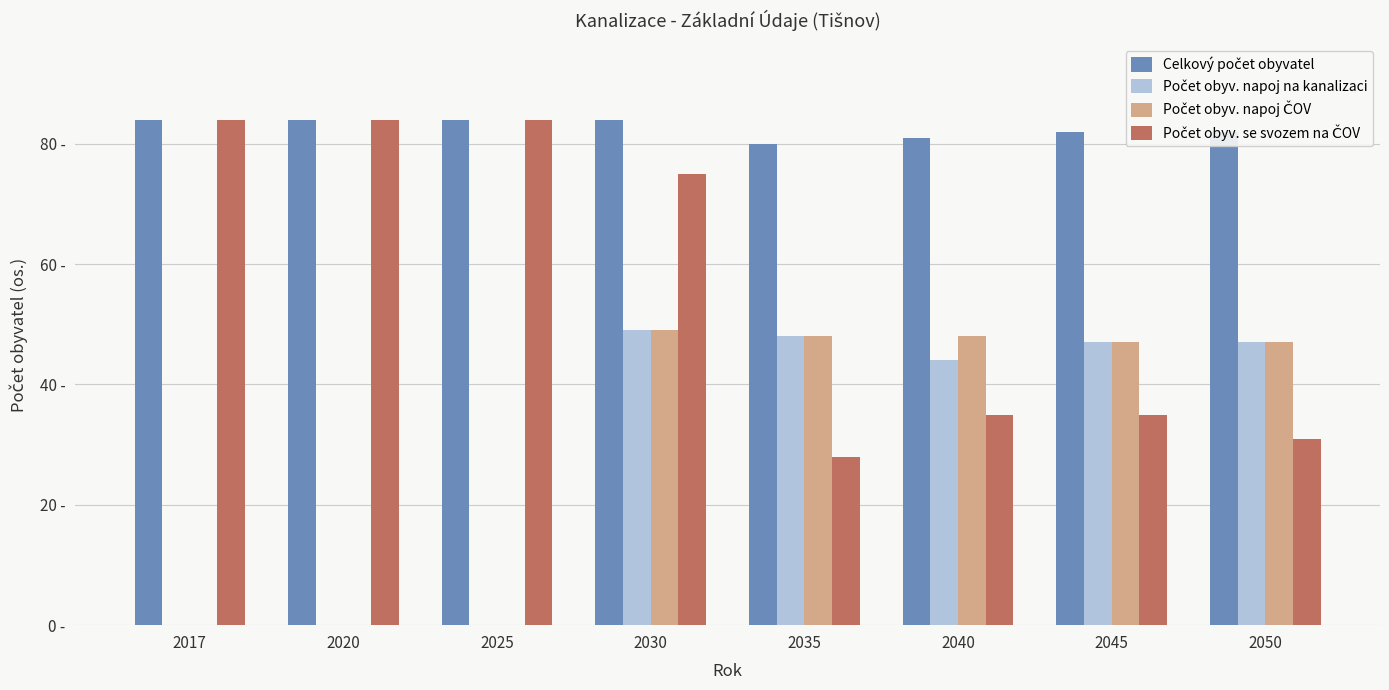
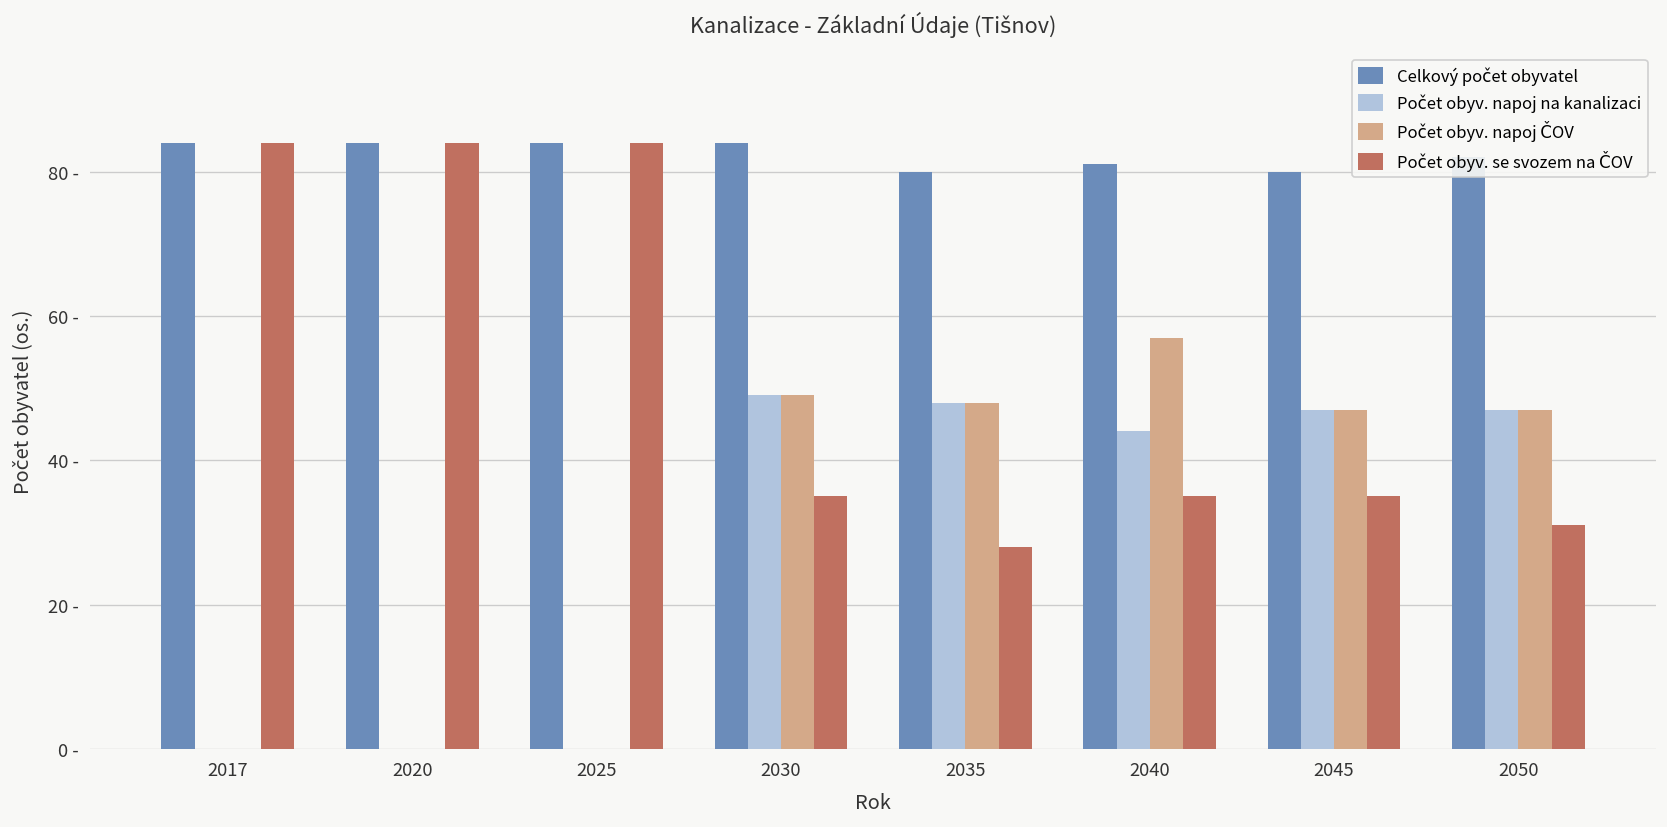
Počet obyv. se svozem na ČOV, 2030: 75 - -> 35 -
Počet obyv. napoj ČOV, 2040: 48 - -> 57 -
Celkový počet obyvatel, 2045: 82 - -> 80 -
